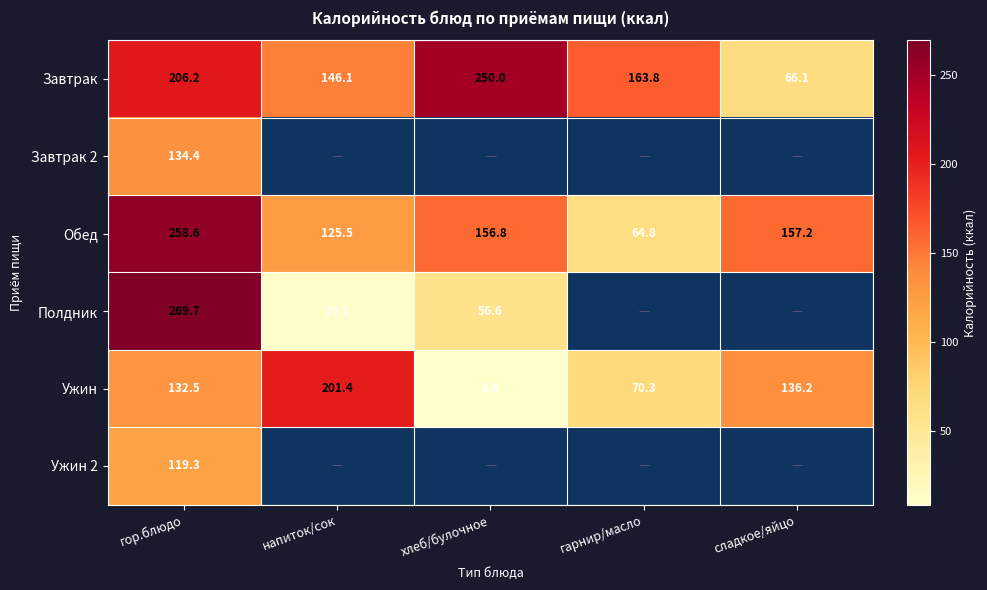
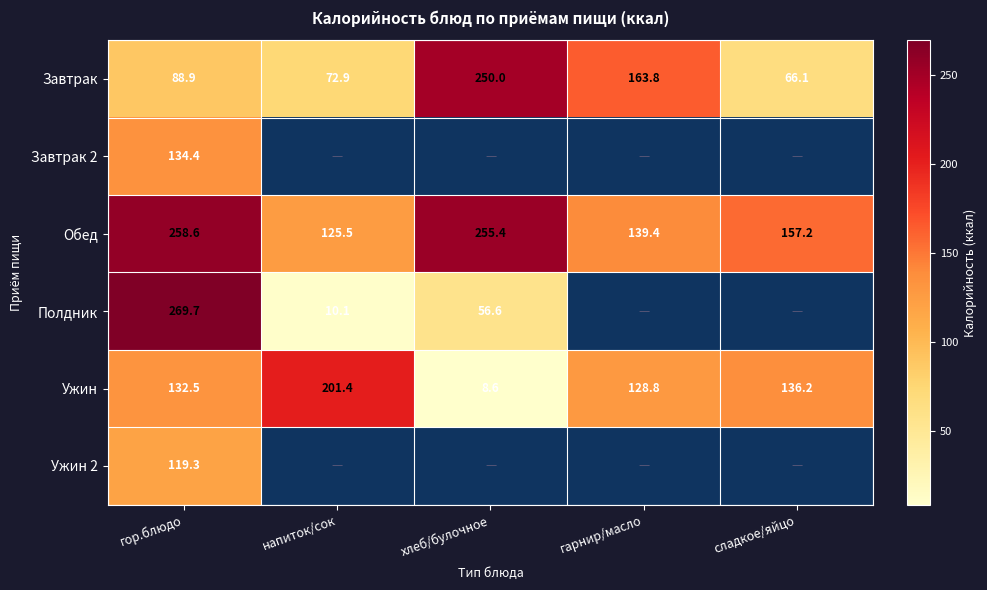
Завтрак, гор.блюдо: 206.2 -> 88.9
Завтрак, напиток/сок: 146.1 -> 72.9
Обед, хлеб/булочное: 156.8 -> 255.4
Обед, гарнир/масло: 64.8 -> 139.4
Ужин, гарнир/масло: 70.3 -> 128.8
